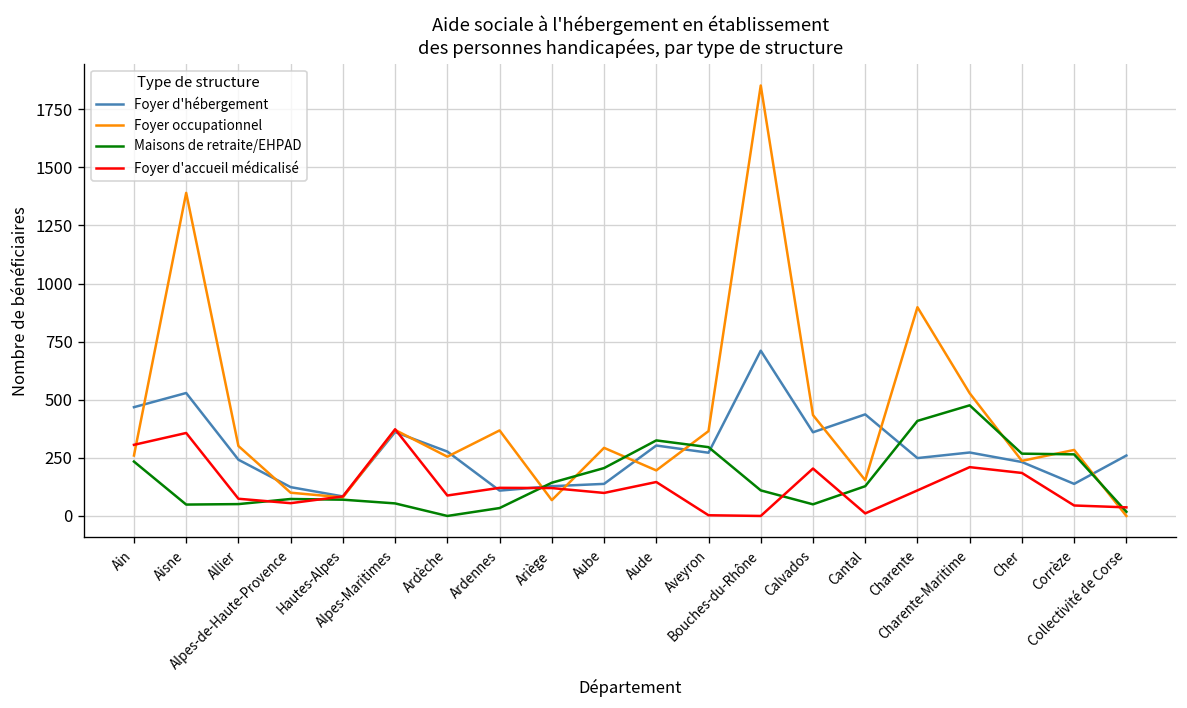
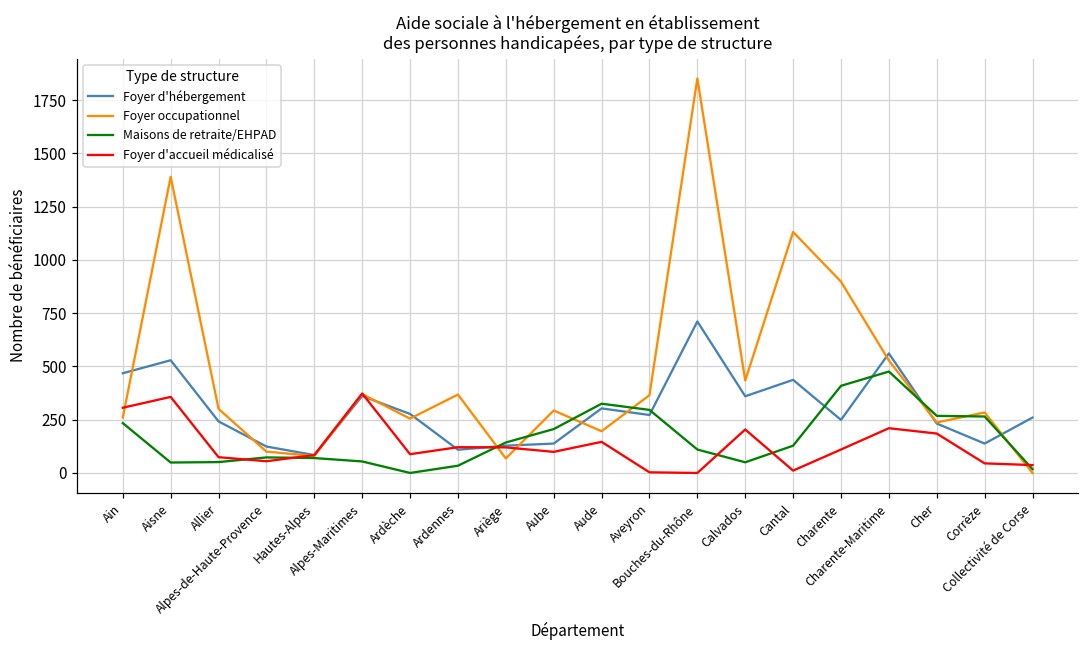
Foyer occupationnel, Cantal: 150 -> 1130
Foyer d'hébergement, Charente-Maritime: 270 -> 560
